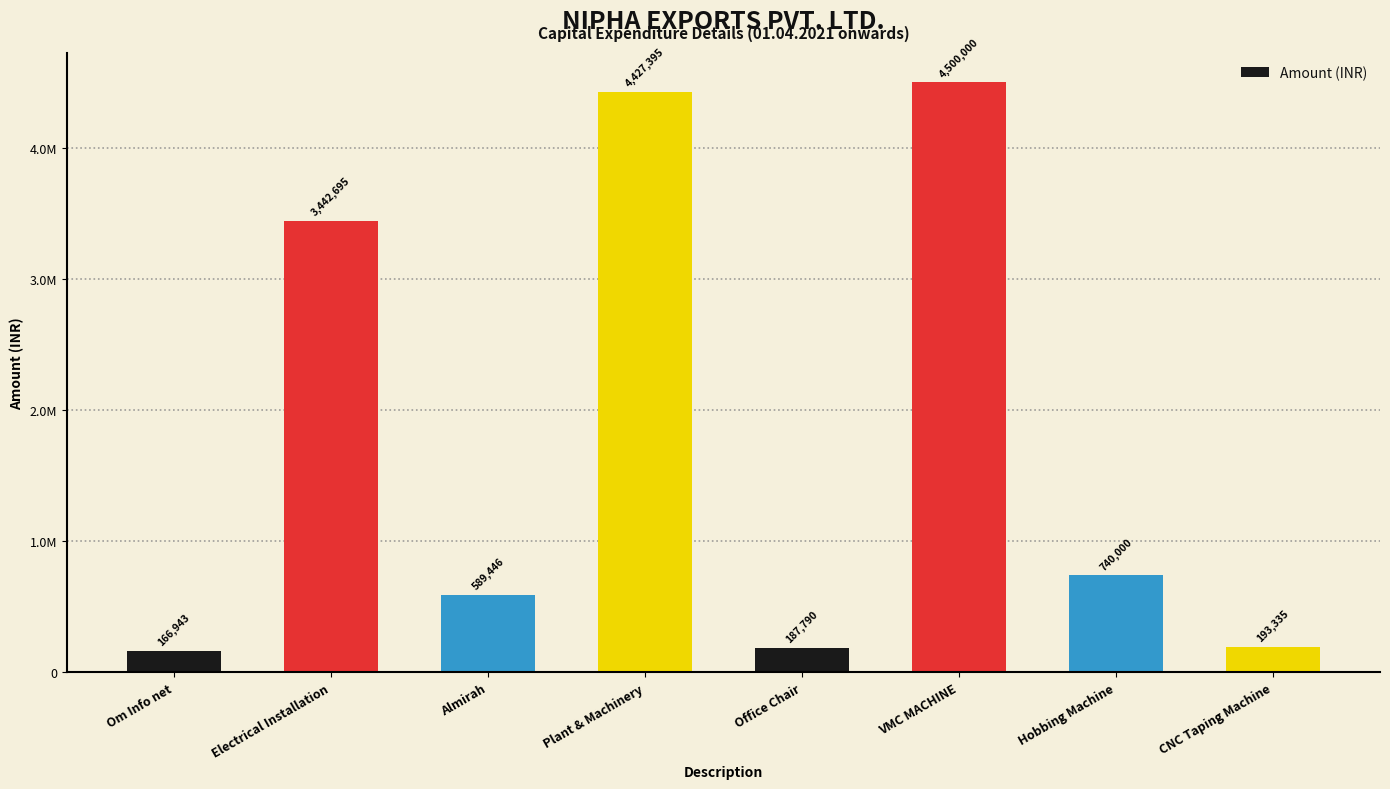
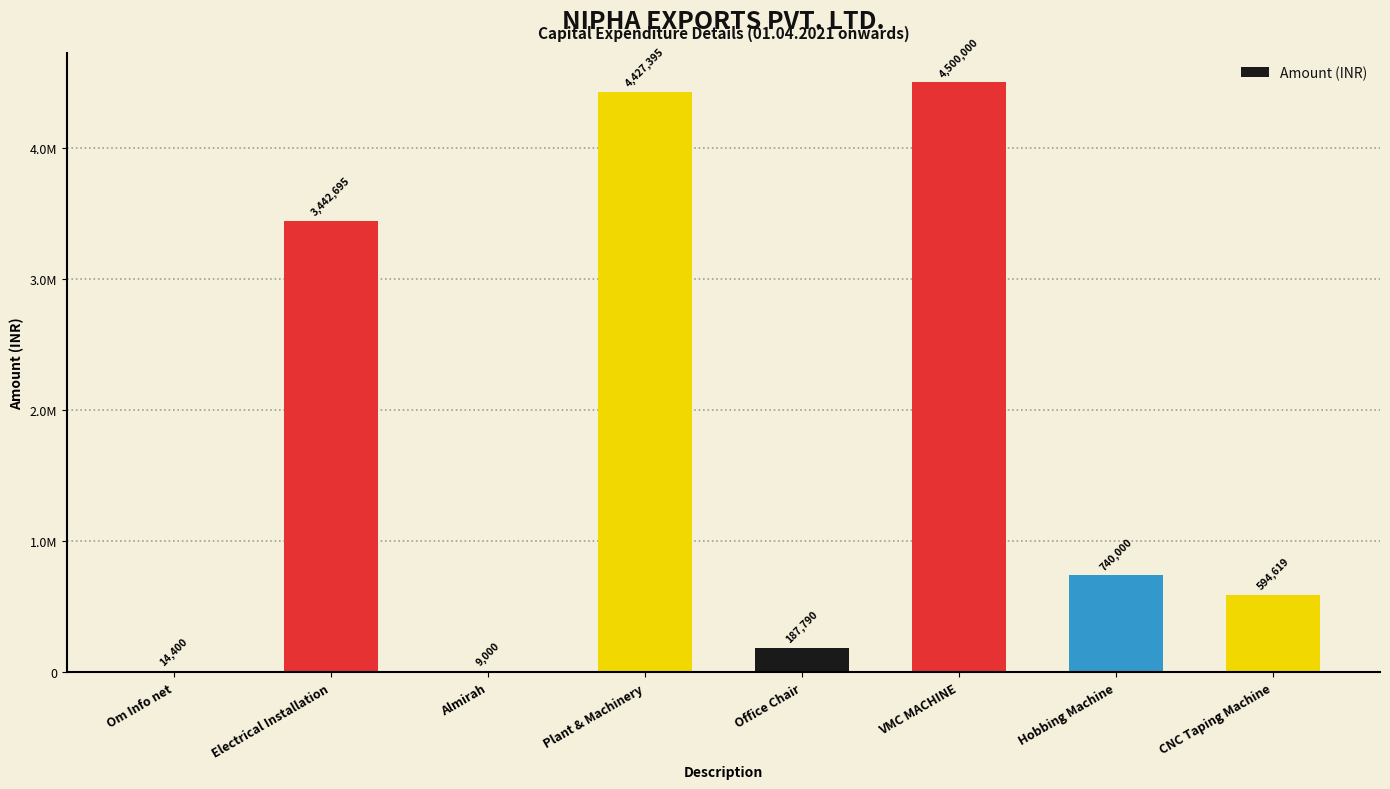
Om Info net: 166,943 -> 14,400
Almirah: 589,446 -> 9,000
CNC Taping Machine: 193,335 -> 594,619
